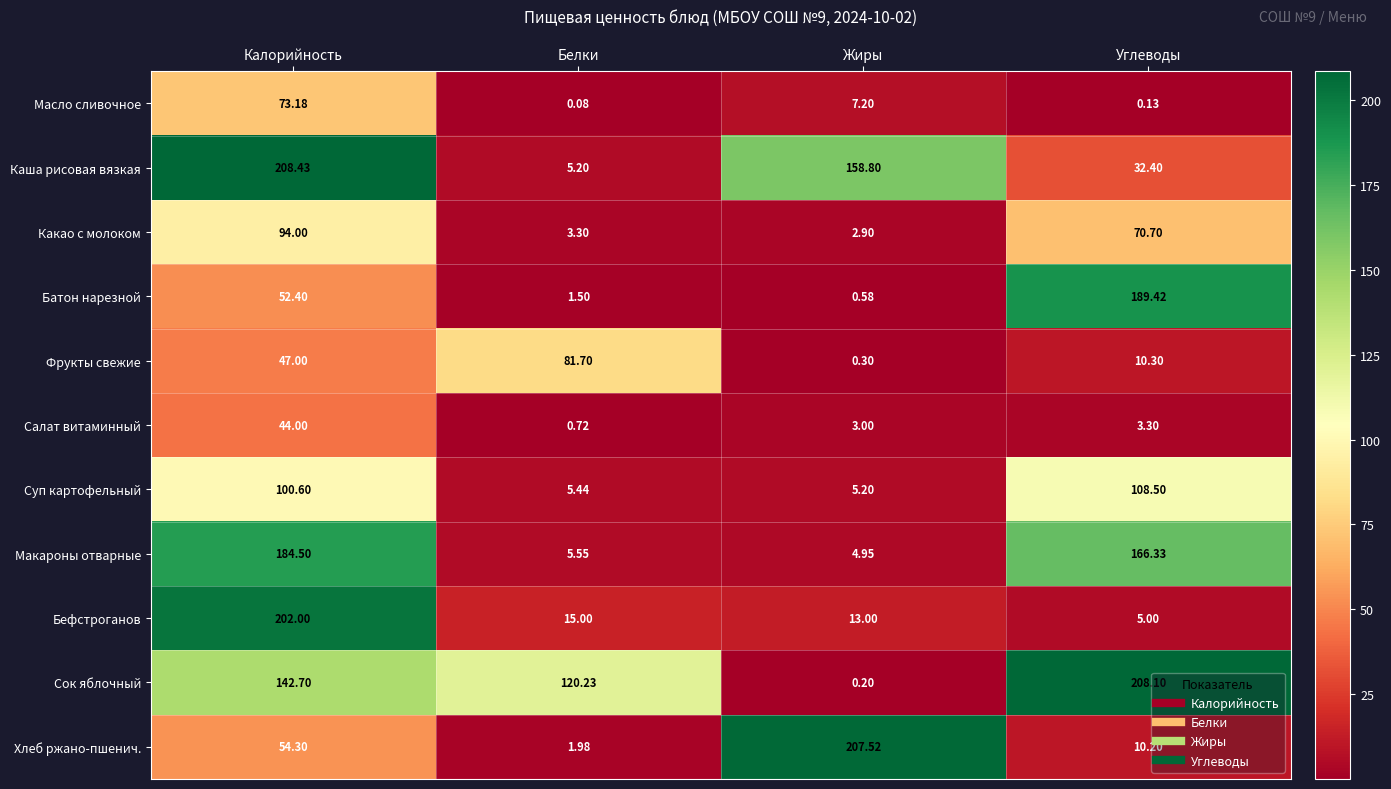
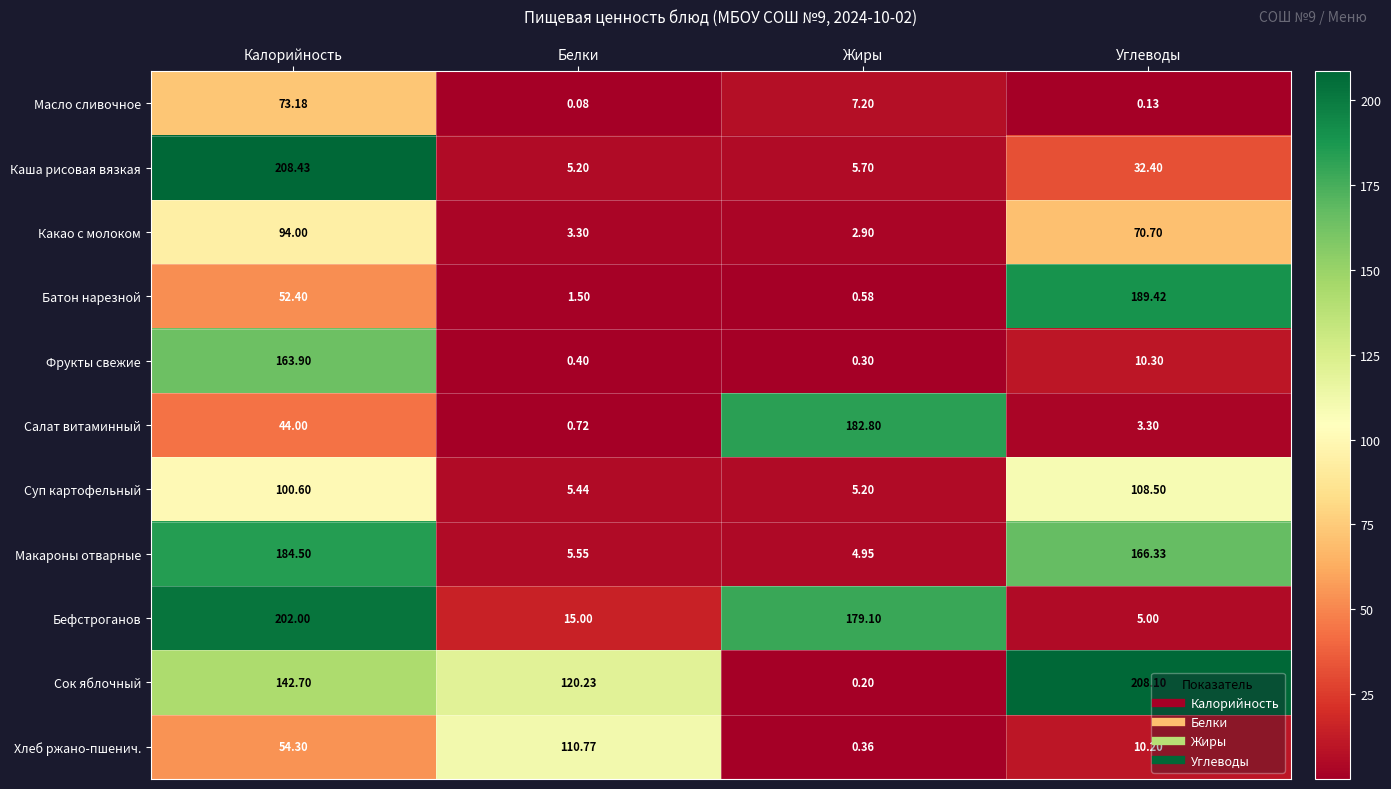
Каша рисовая вязкая, Жиры: 158.80 -> 5.70
Фрукты свежие, Калорийность: 47.00 -> 163.90
Фрукты свежие, Белки: 81.70 -> 0.40
Салат витаминный, Жиры: 3.00 -> 182.80
Бефстроганов, Жиры: 13.00 -> 179.10
Хлеб ржано-пшенич., Белки: 1.98 -> 110.77
Хлеб ржано-пшенич., Жиры: 207.52 -> 0.36
